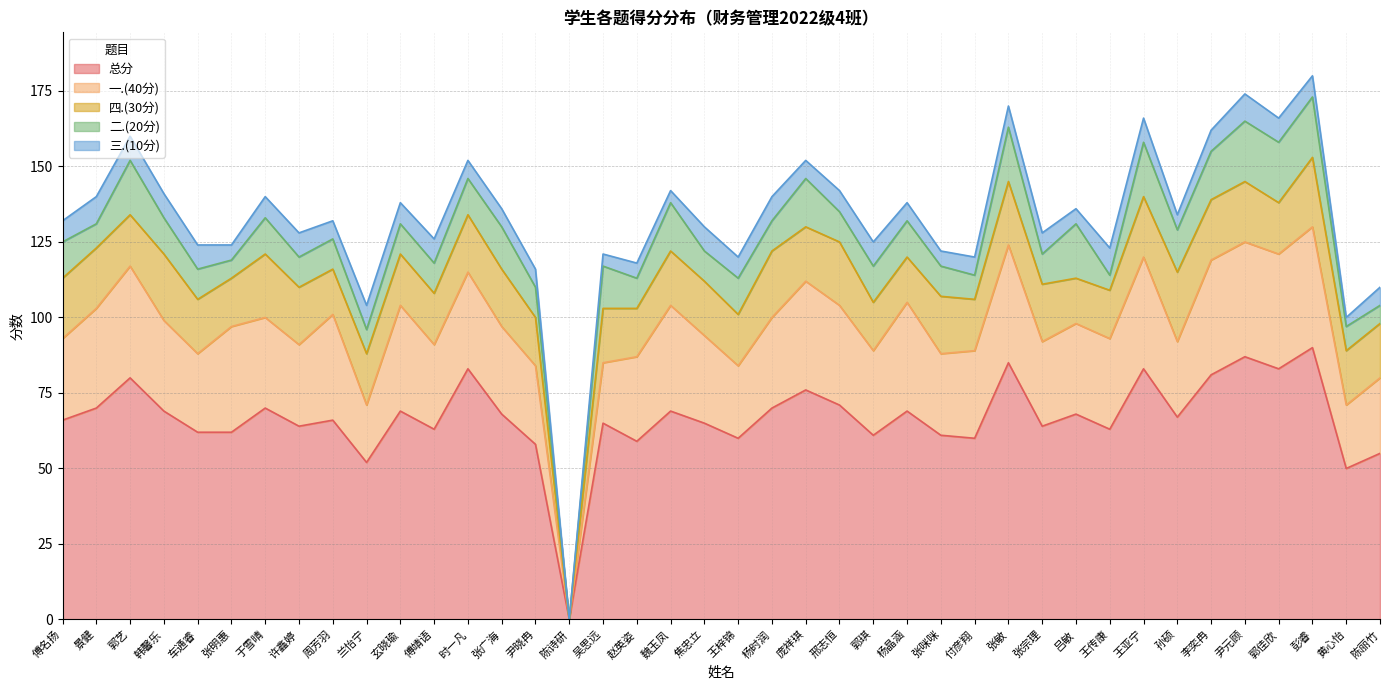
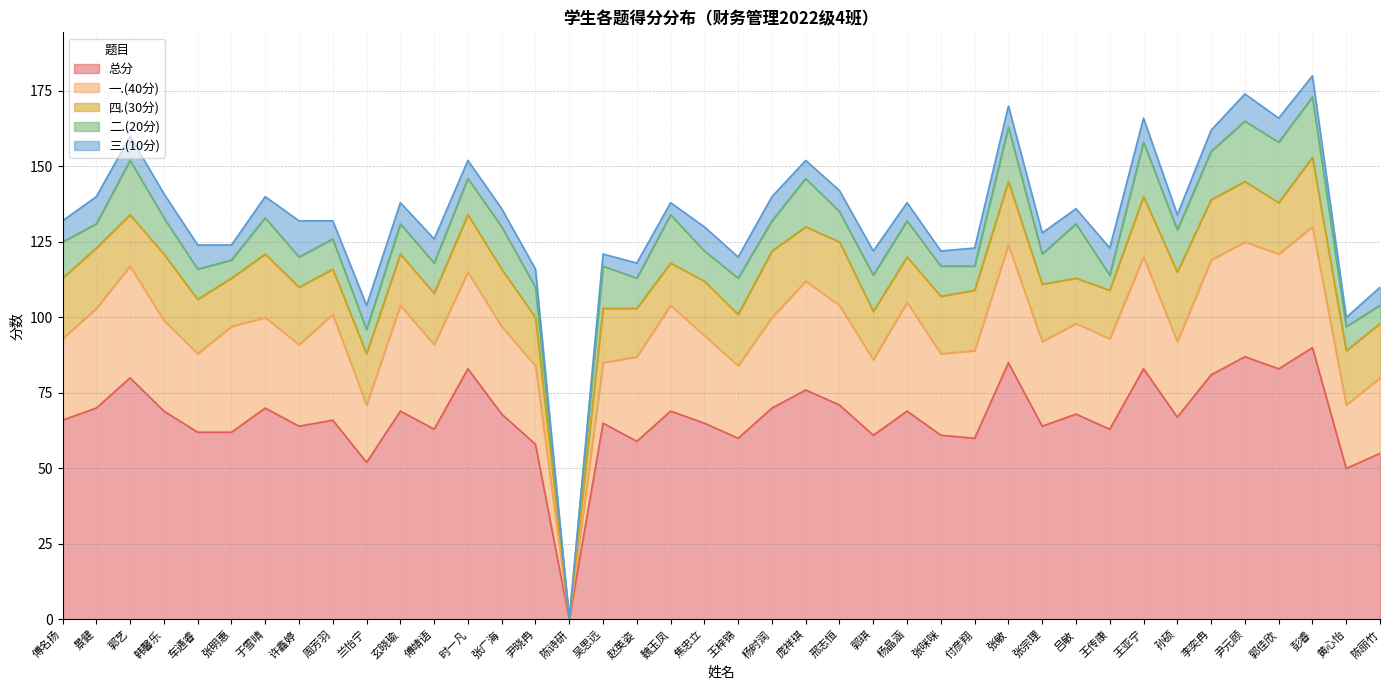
三.(10分), 许鑫婷: 8 -> 12
四.(30分), 魏玉凤: 18 -> 14
一.(40分), 郭琪: 28 -> 25
四.(30分), 付彦翔: 17 -> 20
